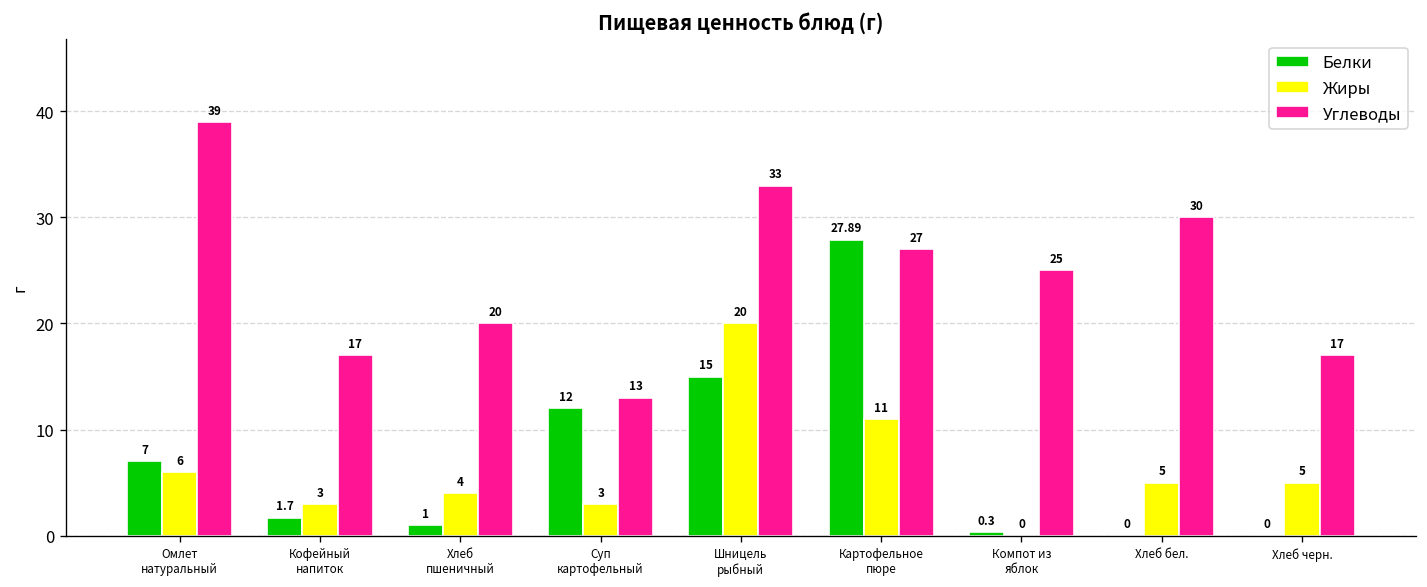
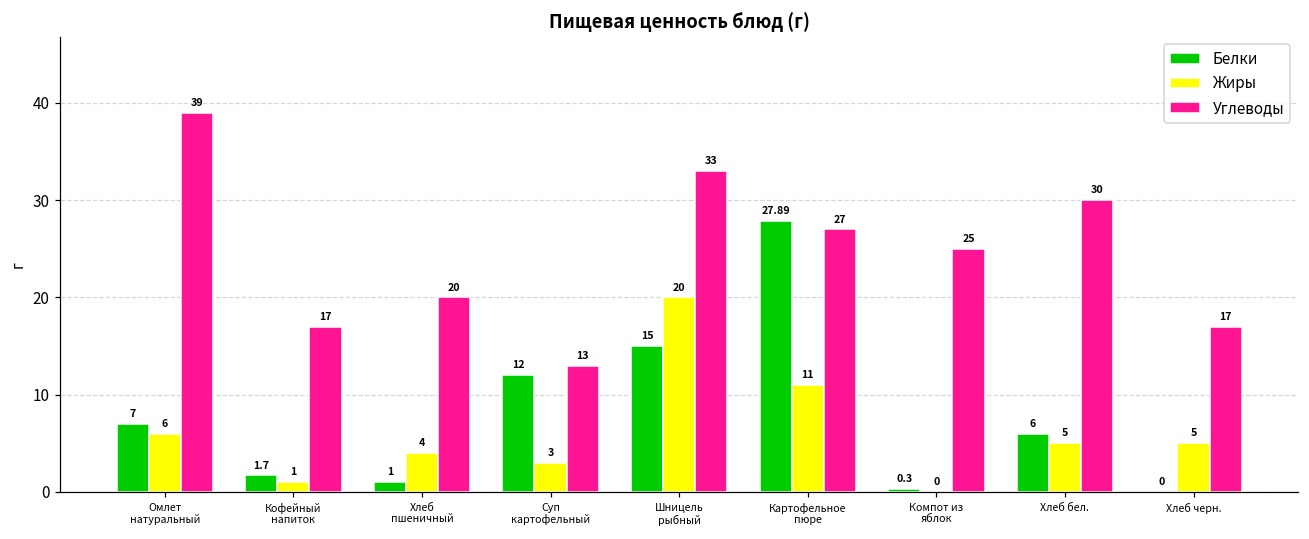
Жиры, Кофейный напиток: 3 -> 1
Белки, Хлеб бел.: 0 -> 6
